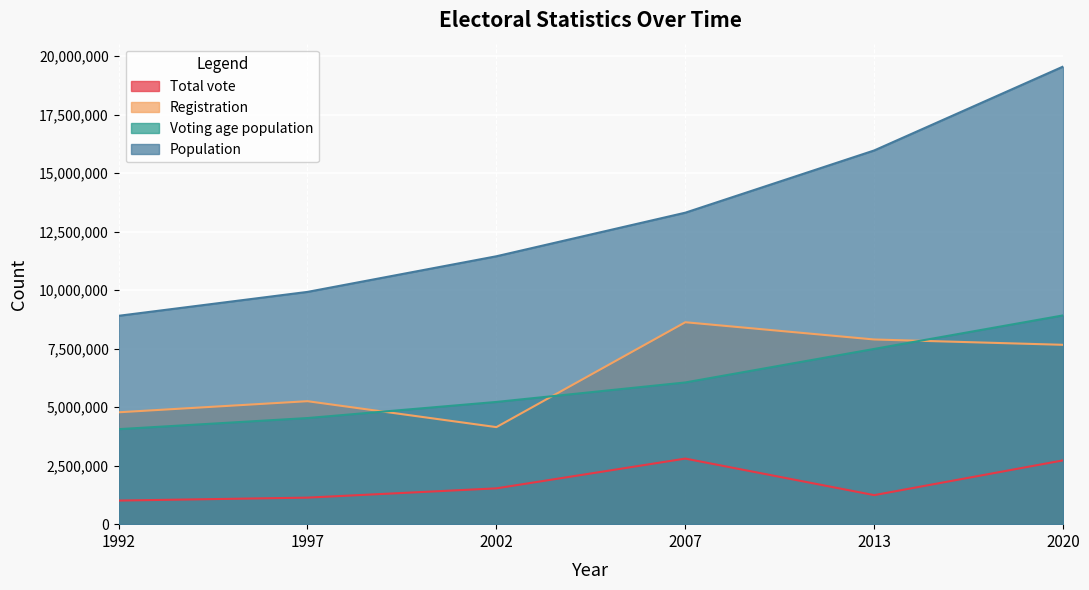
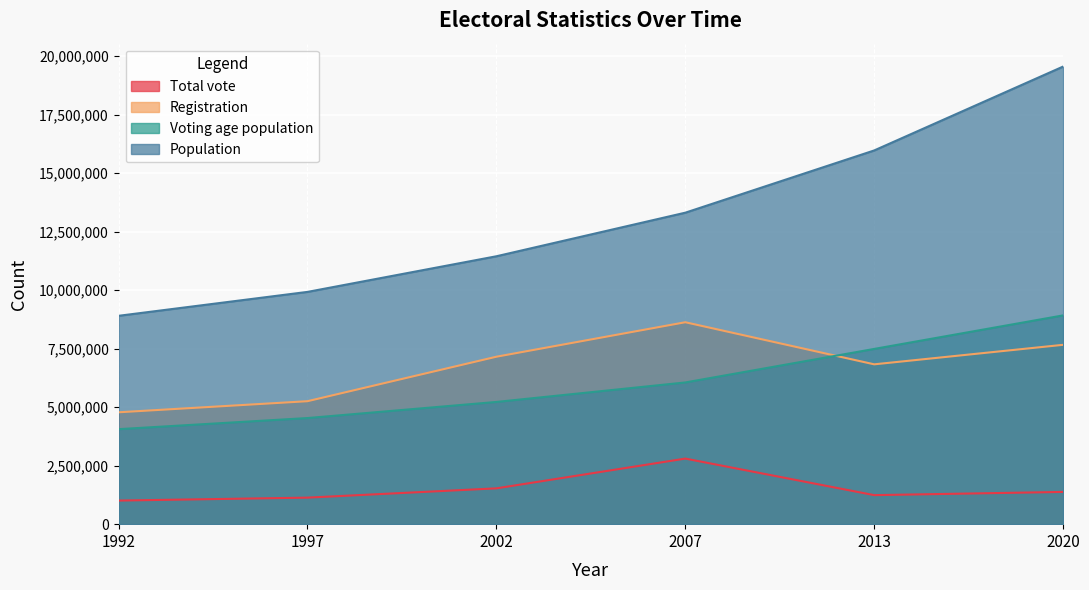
Registration, 2002: 4,100,000 -> 7,200,000
Registration, 2013: 7,900,000 -> 6,800,000
Total vote, 2020: 2,700,000 -> 1,400,000
